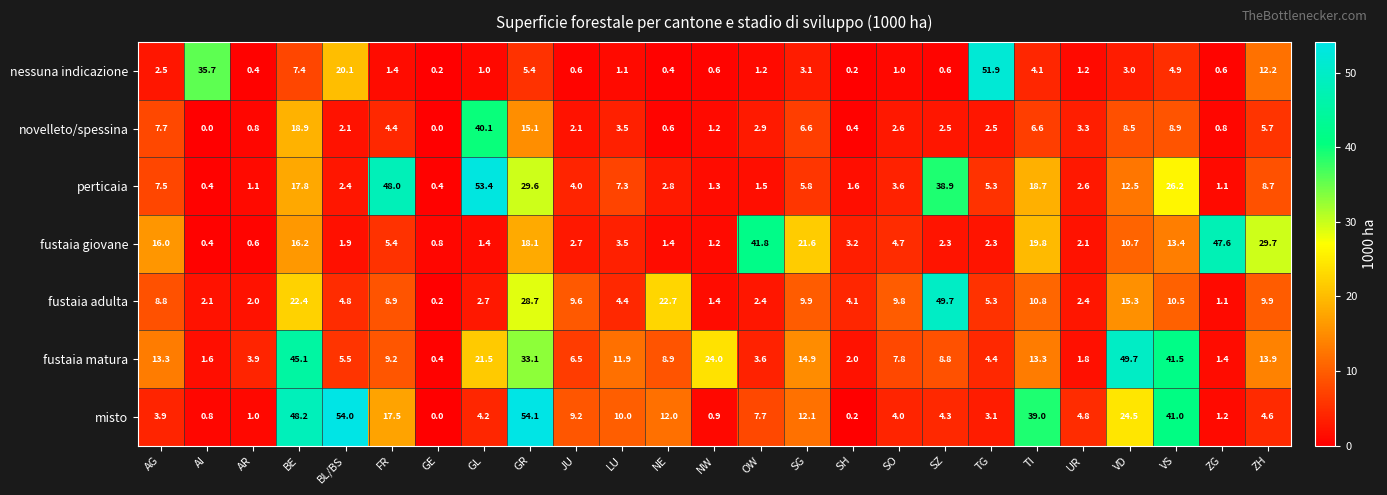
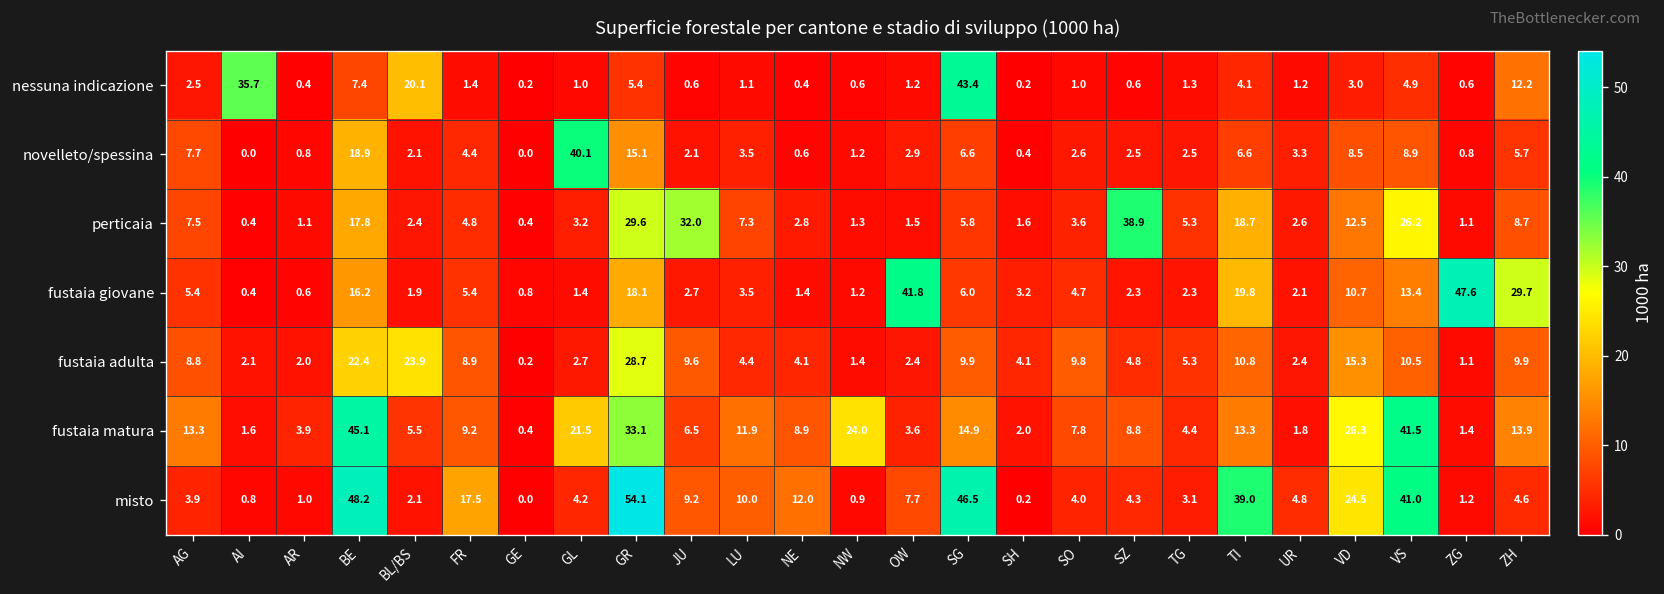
nessuna indicazione, SG: 3.1 -> 43.4
nessuna indicazione, TG: 51.9 -> 1.3
perticaia, FR: 48.0 -> 4.8
perticaia, GL: 53.4 -> 3.2
perticaia, JU: 4.0 -> 32.0
fustaia giovane, AG: 16.0 -> 5.4
fustaia giovane, SG: 21.6 -> 6.0
fustaia adulta, BL/BS: 4.8 -> 23.9
fustaia adulta, NE: 22.7 -> 4.1
fustaia adulta, SZ: 49.7 -> 4.8
fustaia matura, VD: 49.7 -> 26.3
misto, BL/BS: 54.0 -> 2.1
misto, SG: 12.1 -> 46.5
